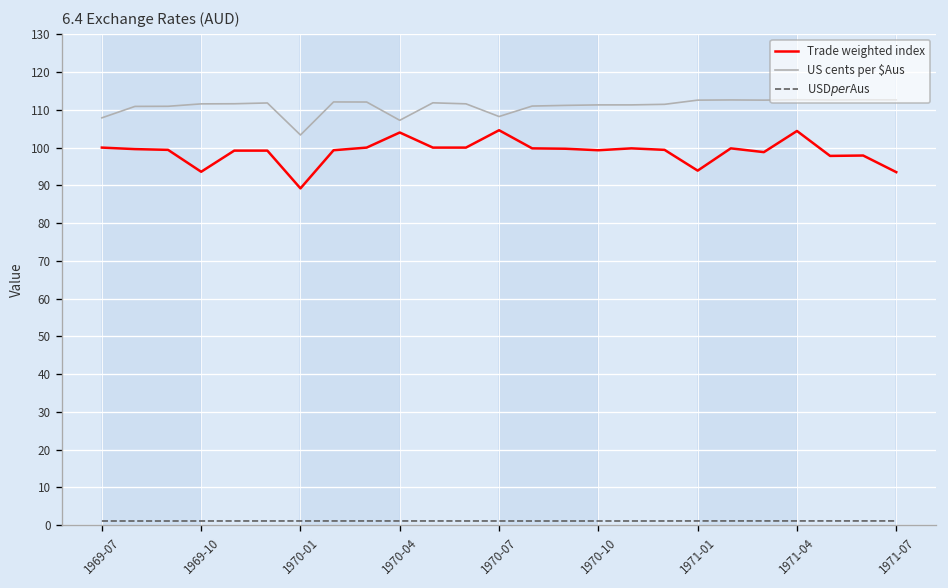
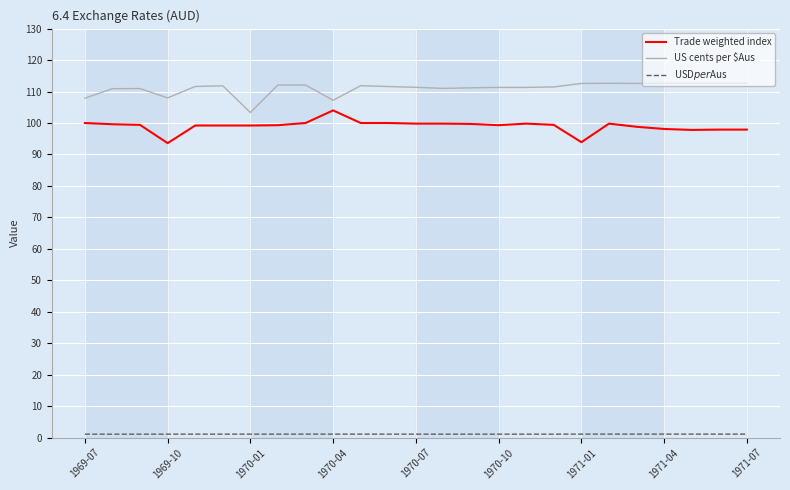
US cents per $Aus, 1969-10: 112 -> 108
Trade weighted index, 1970-01: 89 -> 99
Trade weighted index, 1970-07: 105 -> 100
US cents per $Aus, 1970-07: 108 -> 111
Trade weighted index, 1971-04: 104 -> 98
Trade weighted index, 1971-07: 94 -> 98
